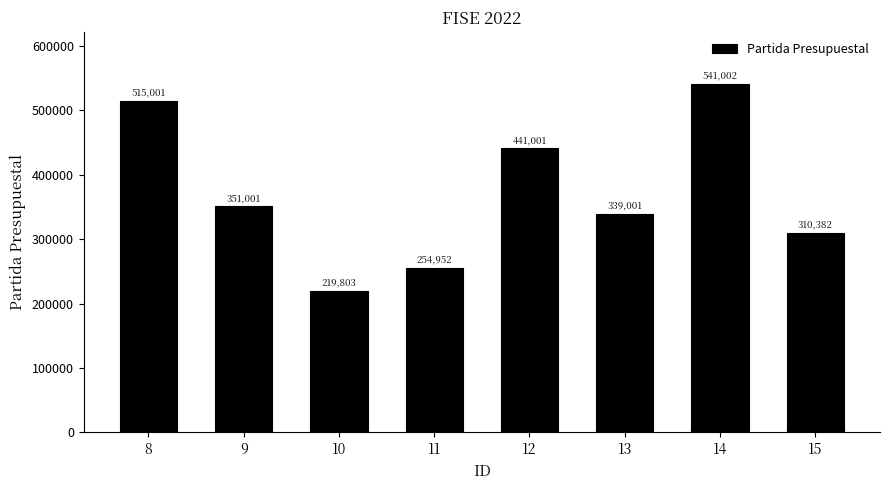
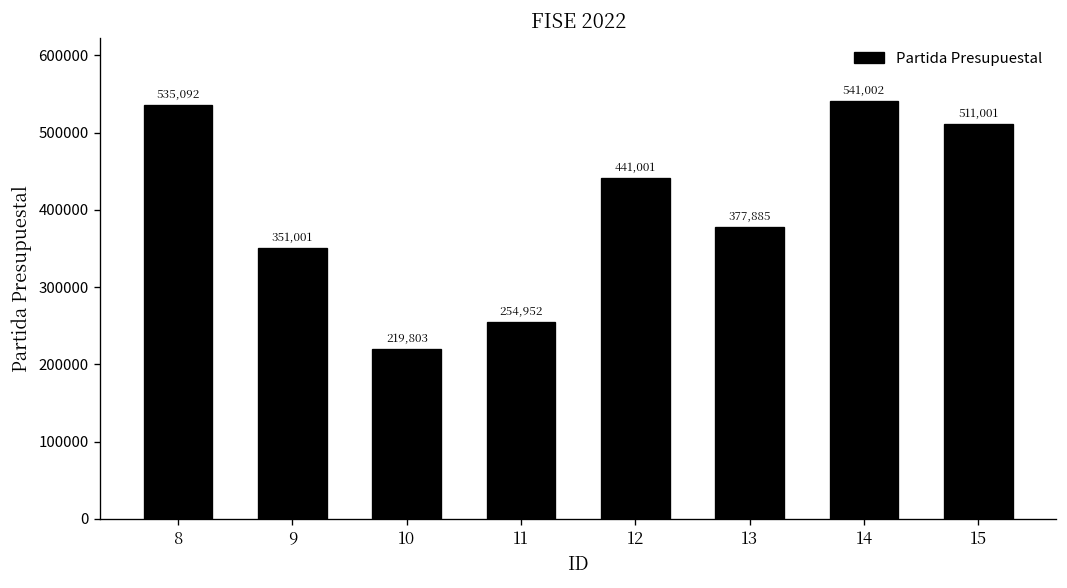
8: 515,001 -> 535,092
13: 339,001 -> 377,885
15: 310,382 -> 511,001
